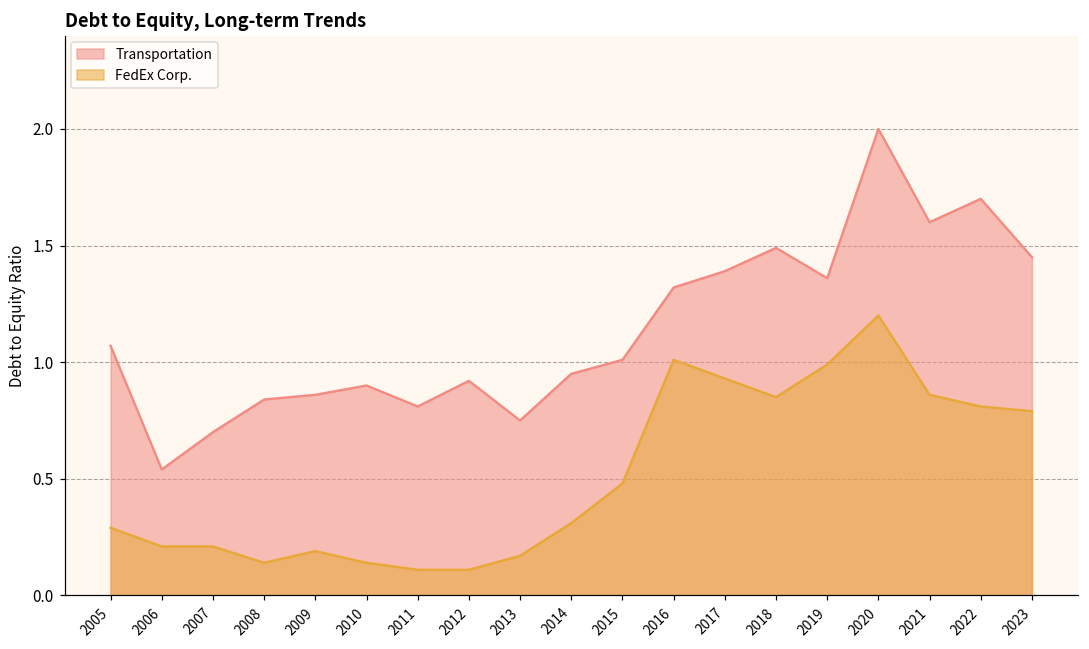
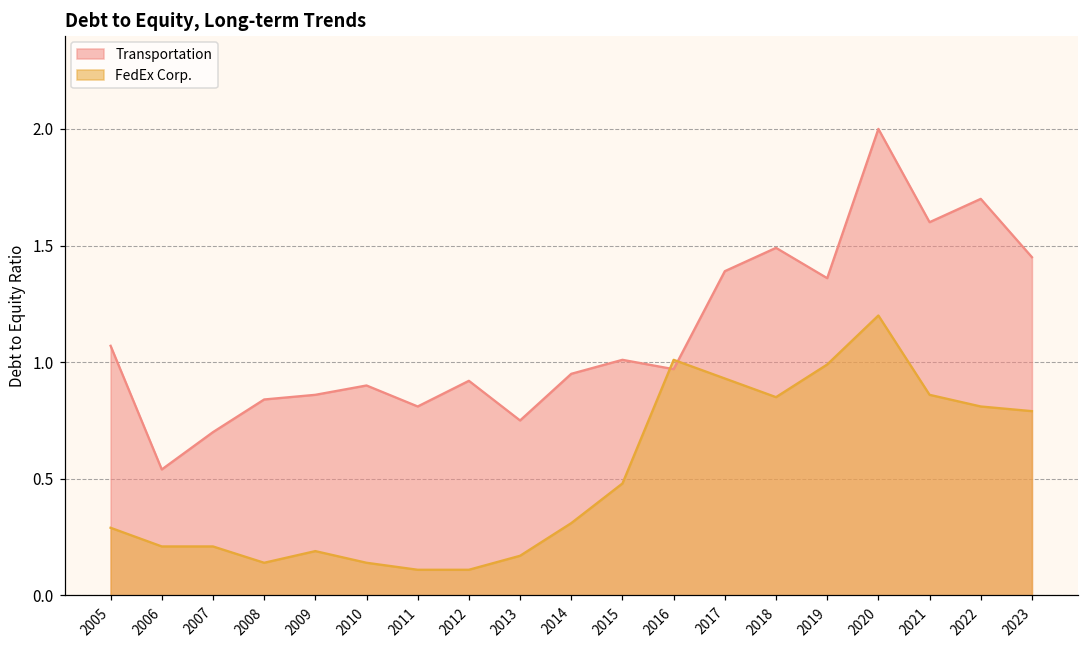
Transportation, 2016: 1.32 -> 0.97
